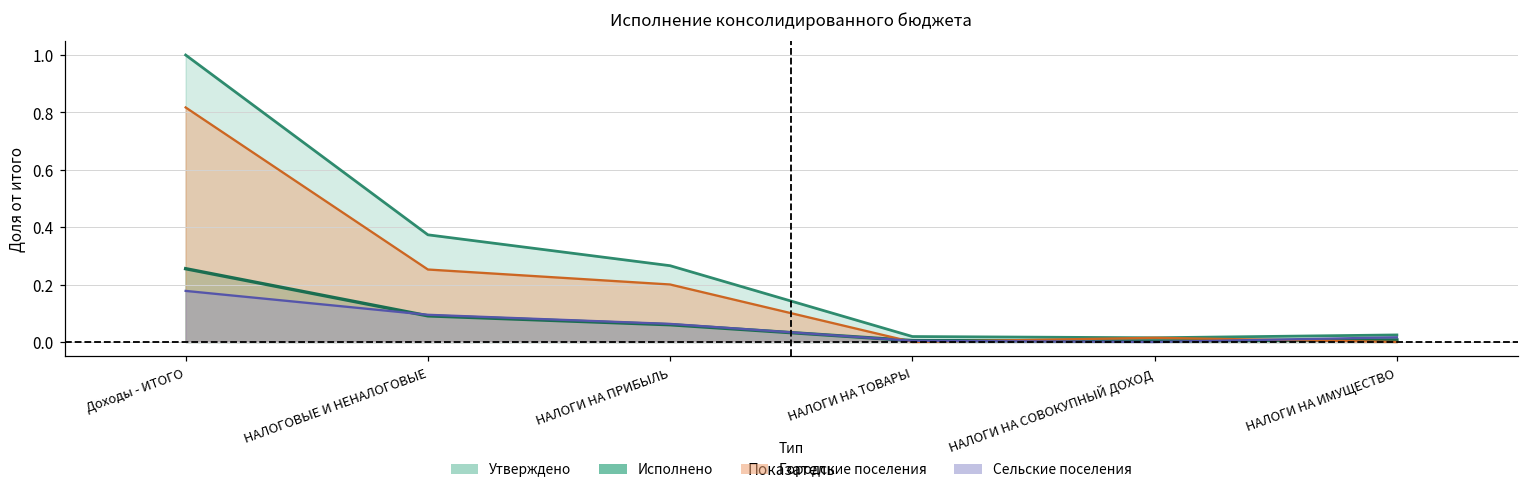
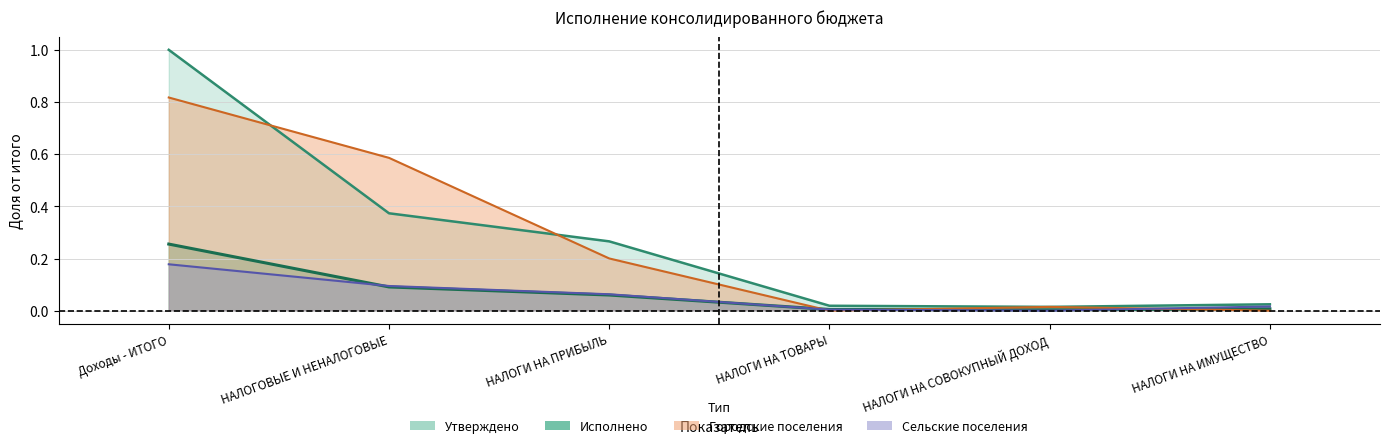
Городские поселения, НАЛОГОВЫЕ И НЕНАЛОГОВЫЕ: 0.25 -> 0.59
